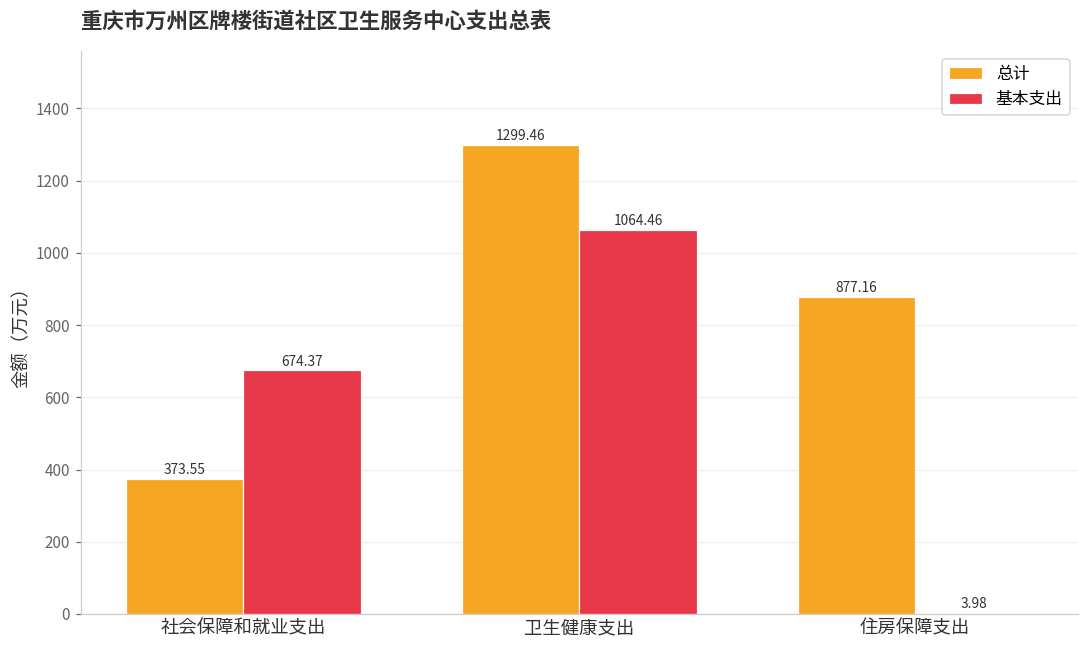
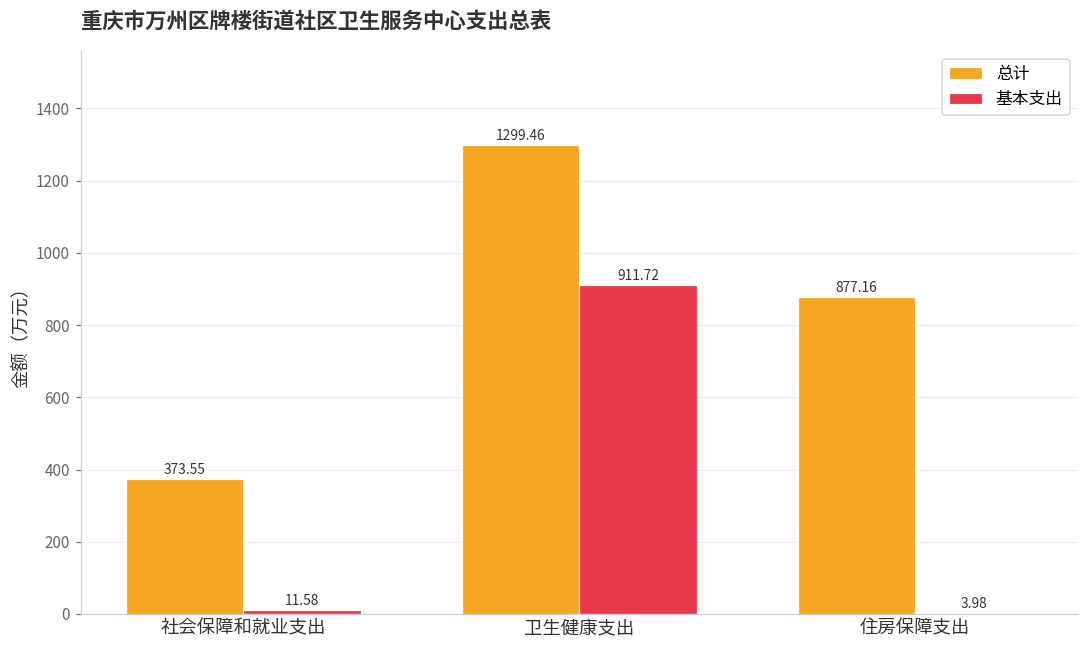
基本支出, 社会保障和就业支出: 674.37 -> 11.58
基本支出, 卫生健康支出: 1064.46 -> 911.72
